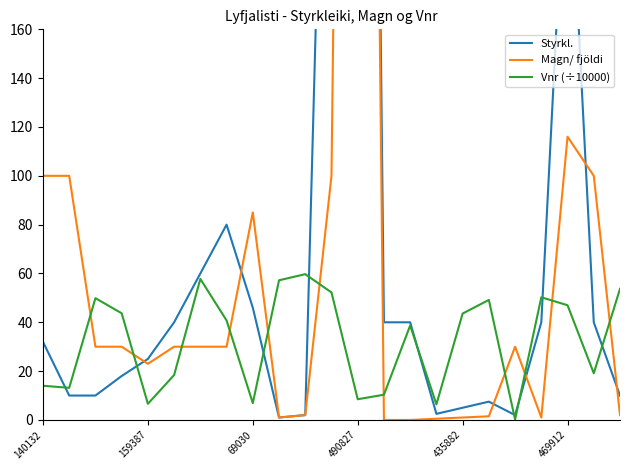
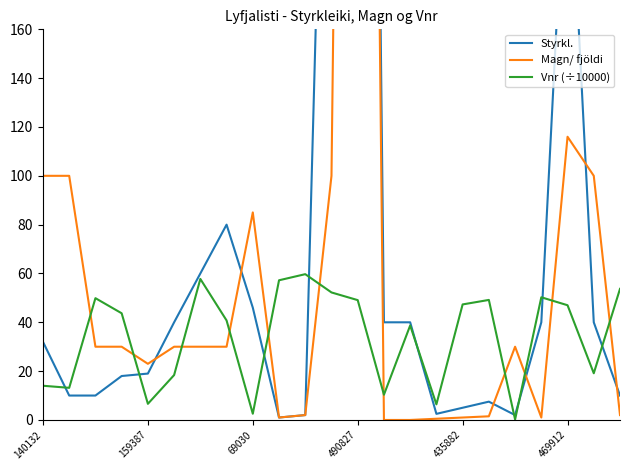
Styrkl., 159387: 25 -> 19
Vnr (÷10000), 69030: 7 -> 3
Vnr (÷10000), 490827: 8 -> 49
Vnr (÷10000), 435882: 44 -> 47
